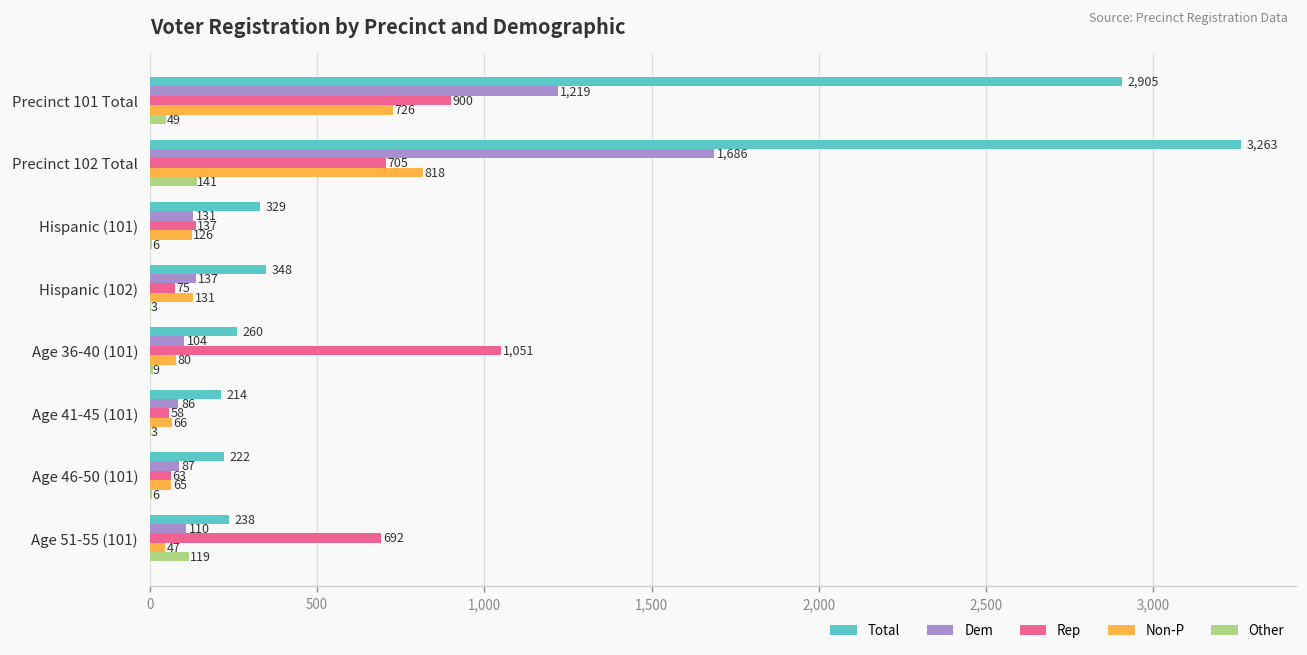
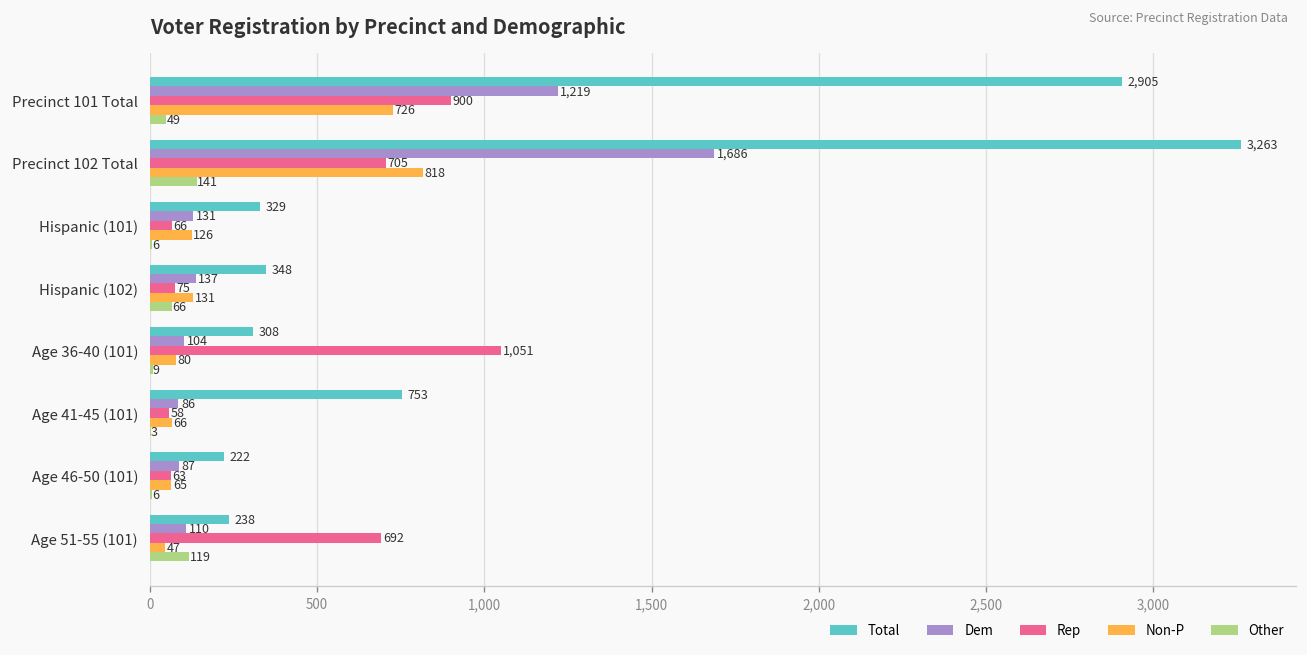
Rep, Hispanic (101): 137 -> 66
Other, Hispanic (102): 3 -> 66
Total, Age 36-40 (101): 260 -> 308
Total, Age 41-45 (101): 214 -> 753
